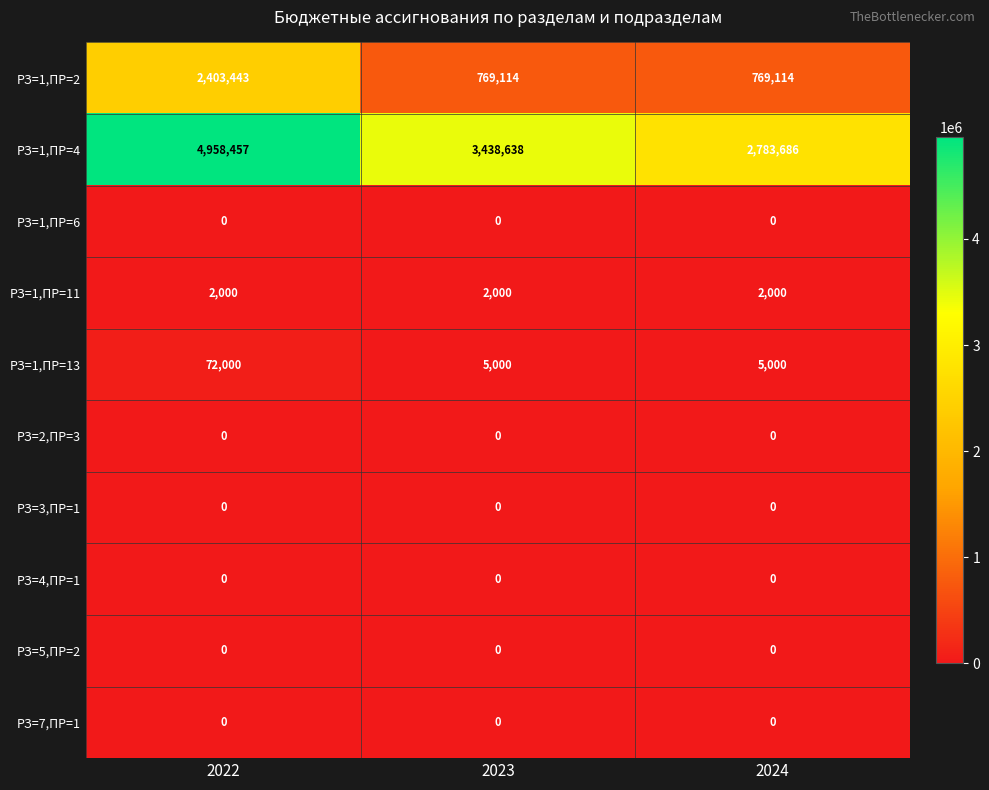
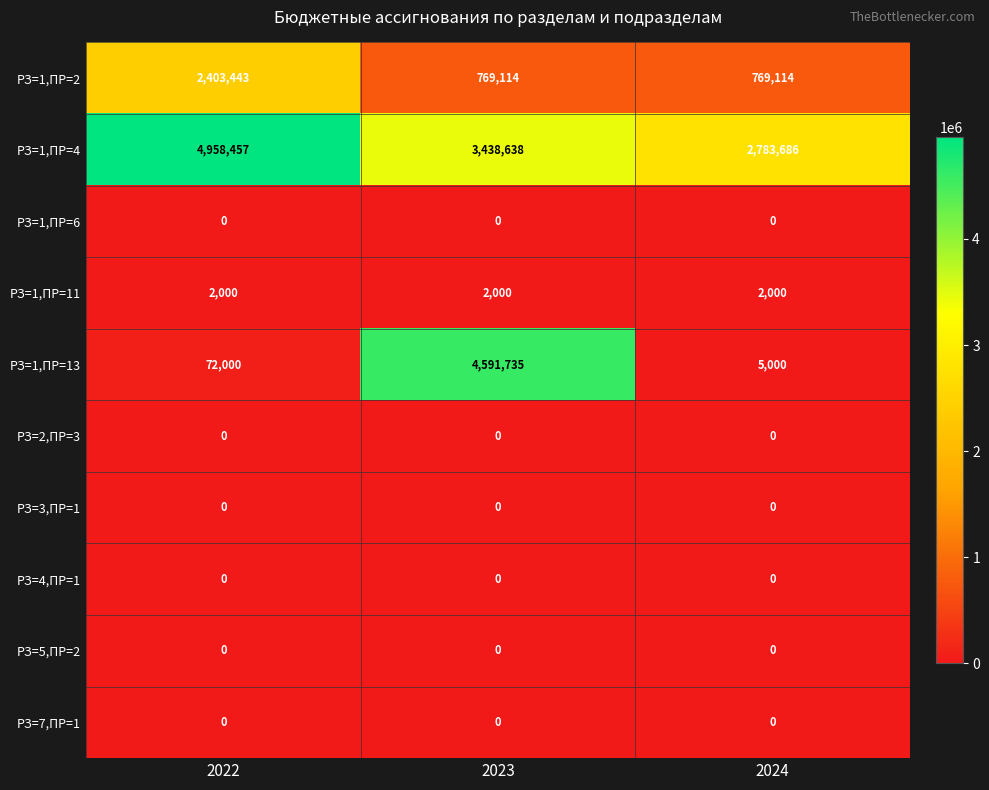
РЗ=1,ПР=13, 2023: 5,000 -> 4,591,735
